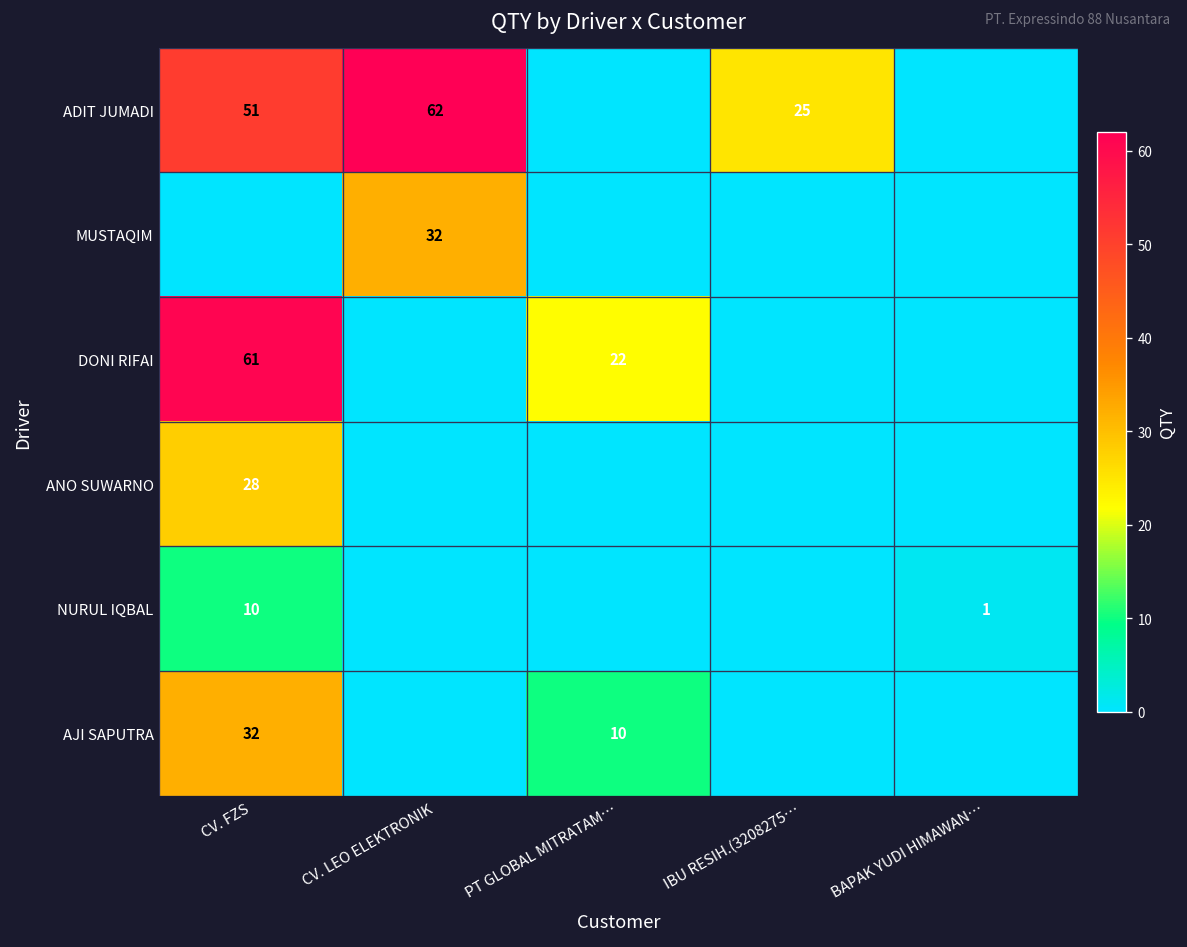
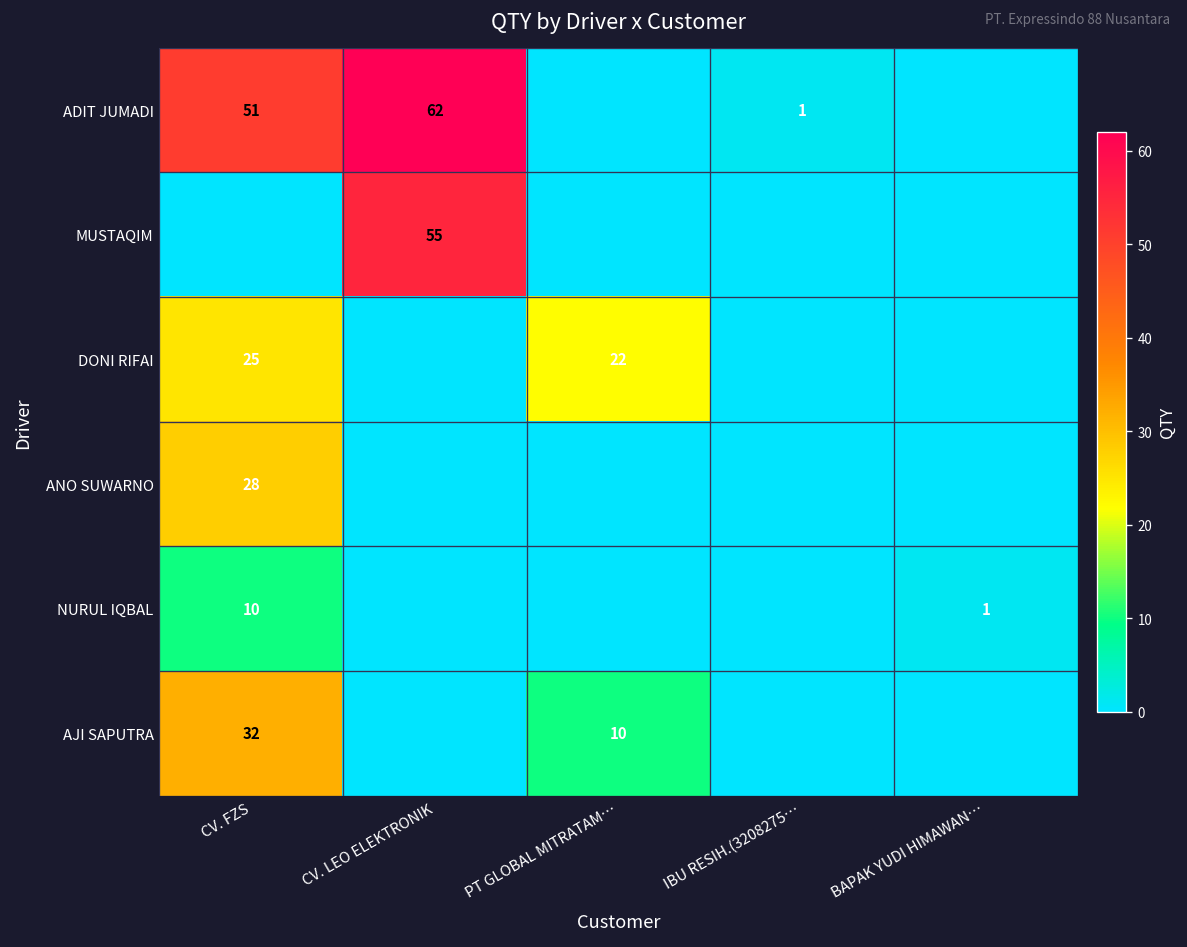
ADIT JUMADI, IBU RESIH.(3208275…: 25 -> 1
MUSTAQIM, CV. LEO ELEKTRONIK: 32 -> 55
DONI RIFAI, CV. FZS: 61 -> 25
